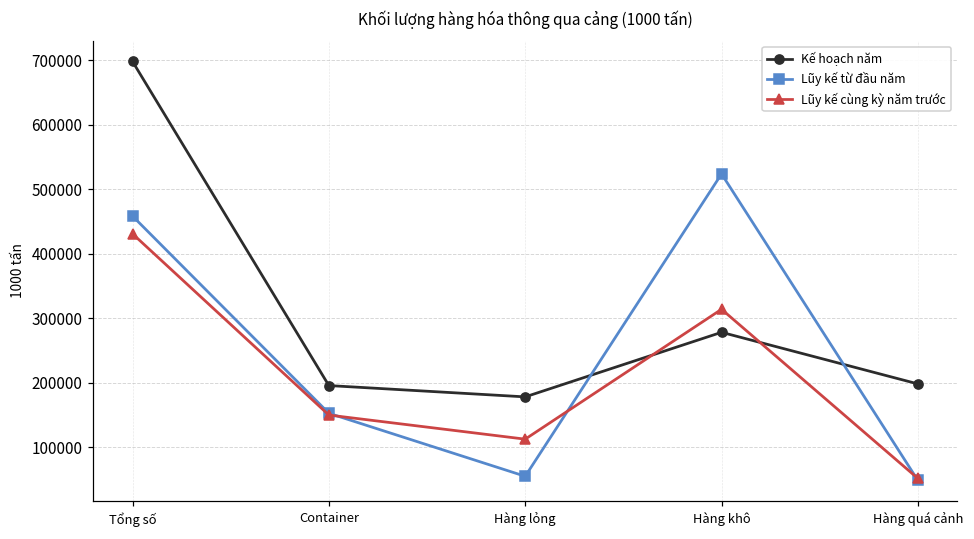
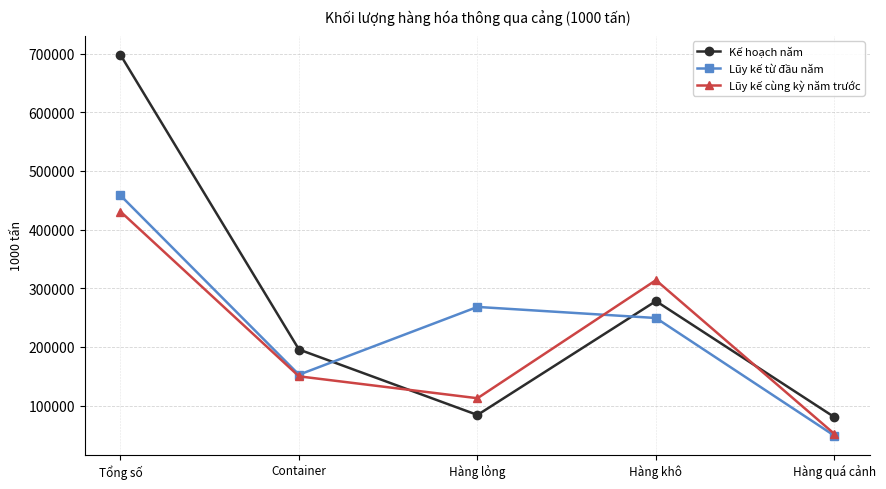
Kế hoạch năm, Hàng lỏng: 180000 -> 80000
Lũy kế từ đầu năm, Hàng lỏng: 60000 -> 270000
Lũy kế từ đầu năm, Hàng khô: 520000 -> 250000
Kế hoạch năm, Hàng quá cảnh: 200000 -> 80000
